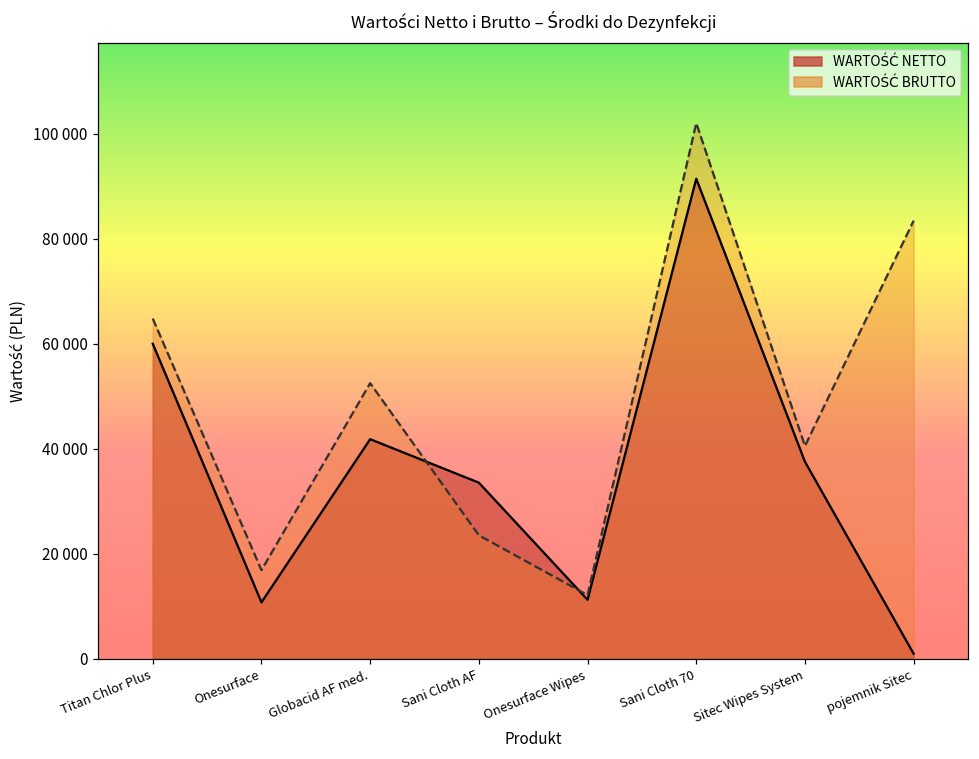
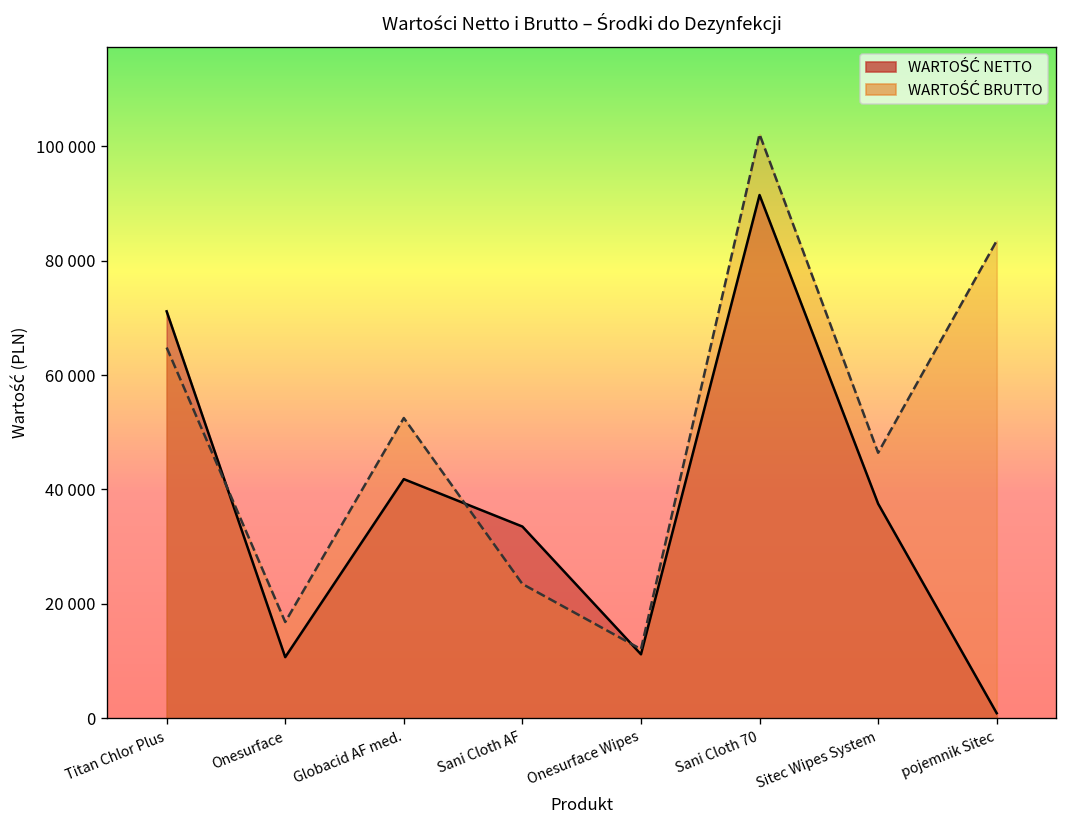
WARTOŚĆ NETTO, Titan Chlor Plus: 60000 -> 71000
WARTOŚĆ BRUTTO, Sitec Wipes System: 41000 -> 46000
